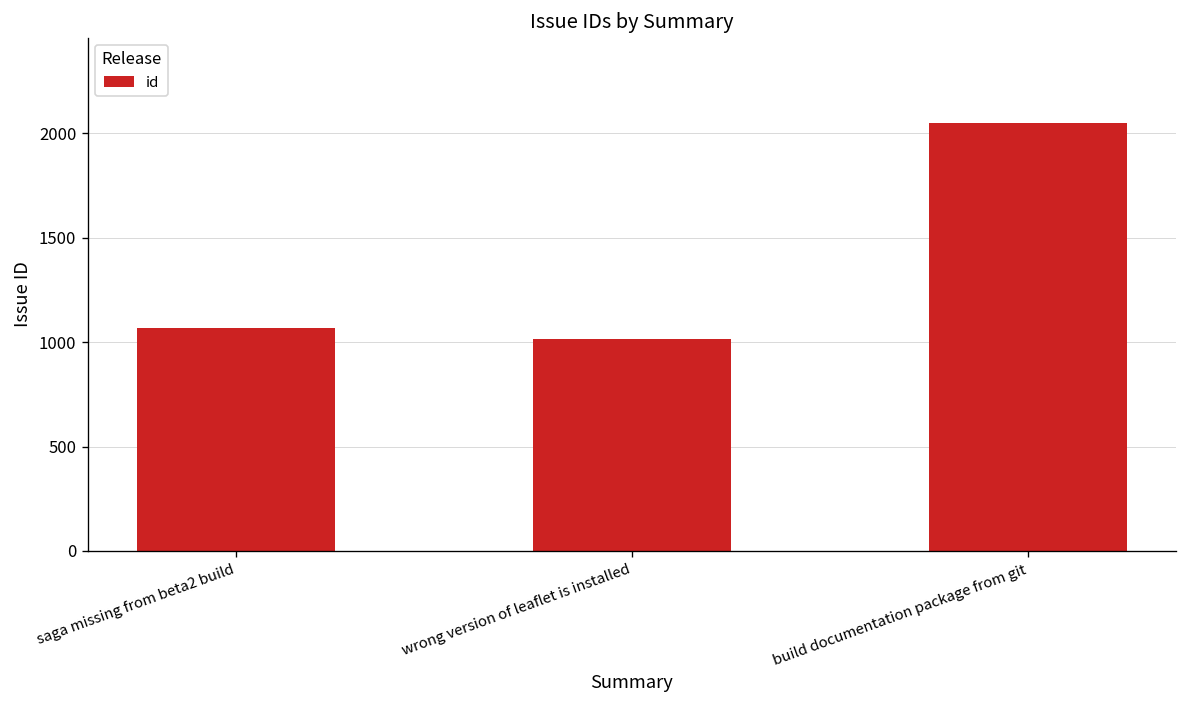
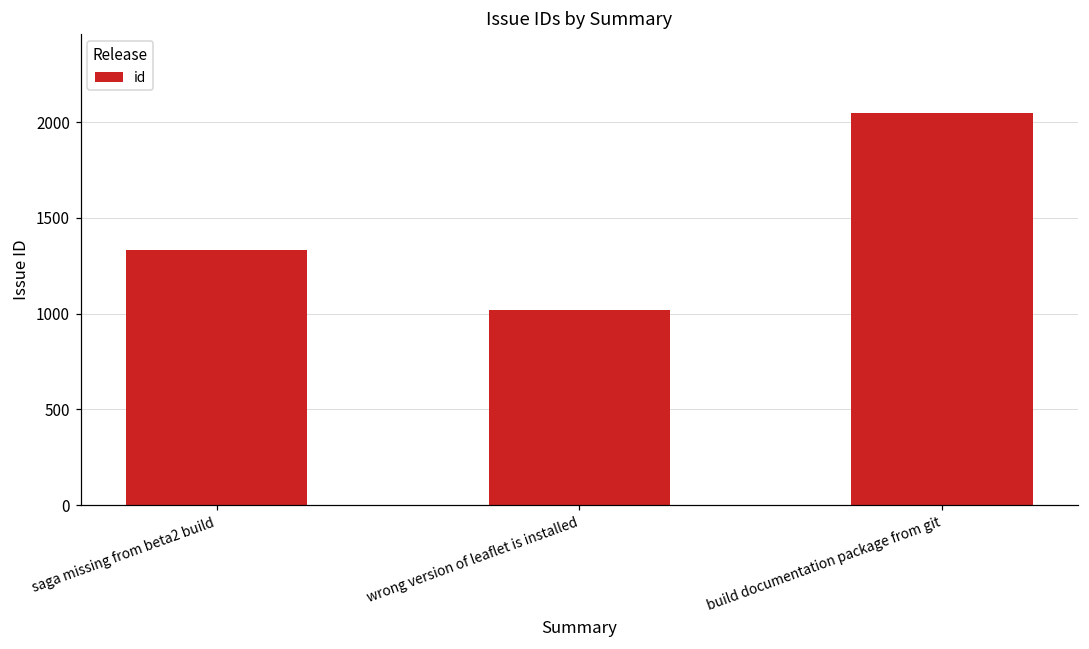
saga missing from beta2 build: 1070 -> 1340
